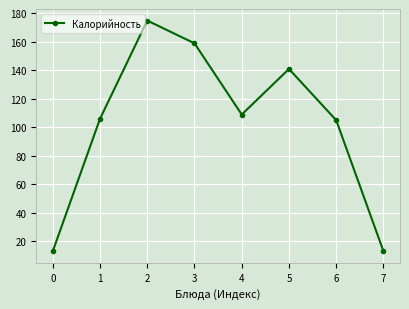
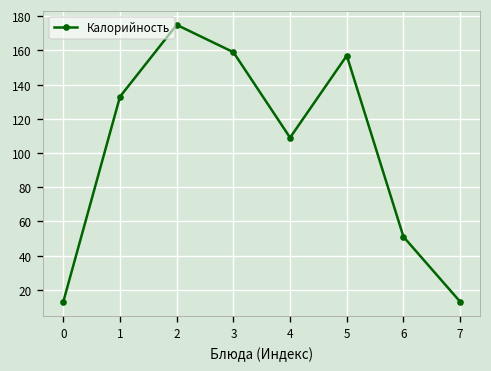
1: 106 -> 133
5: 141 -> 157
6: 105 -> 51
